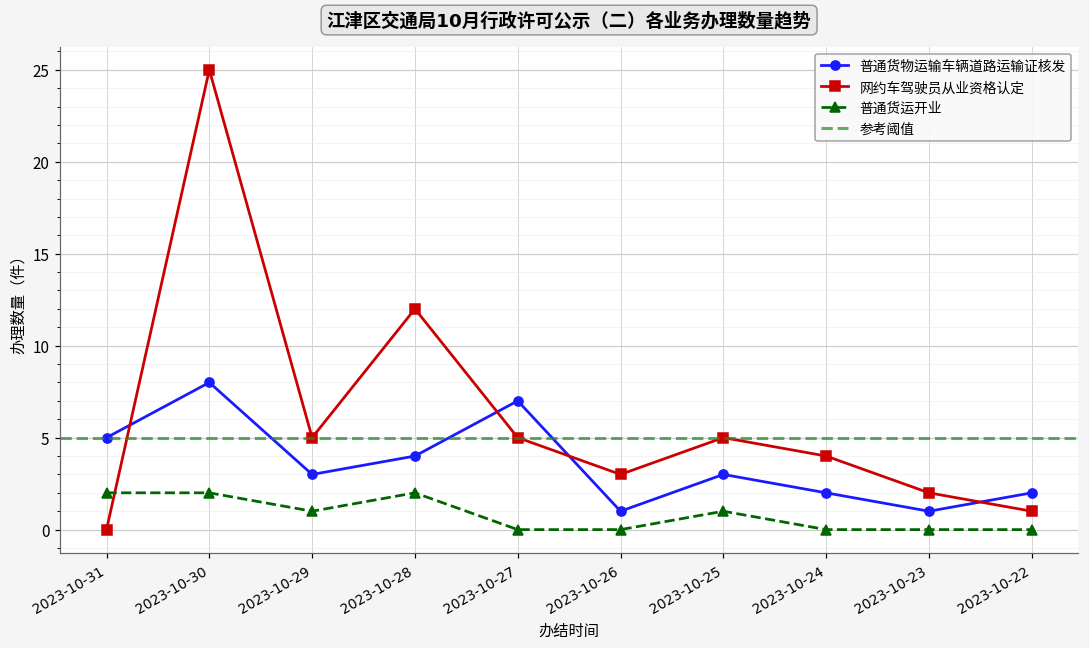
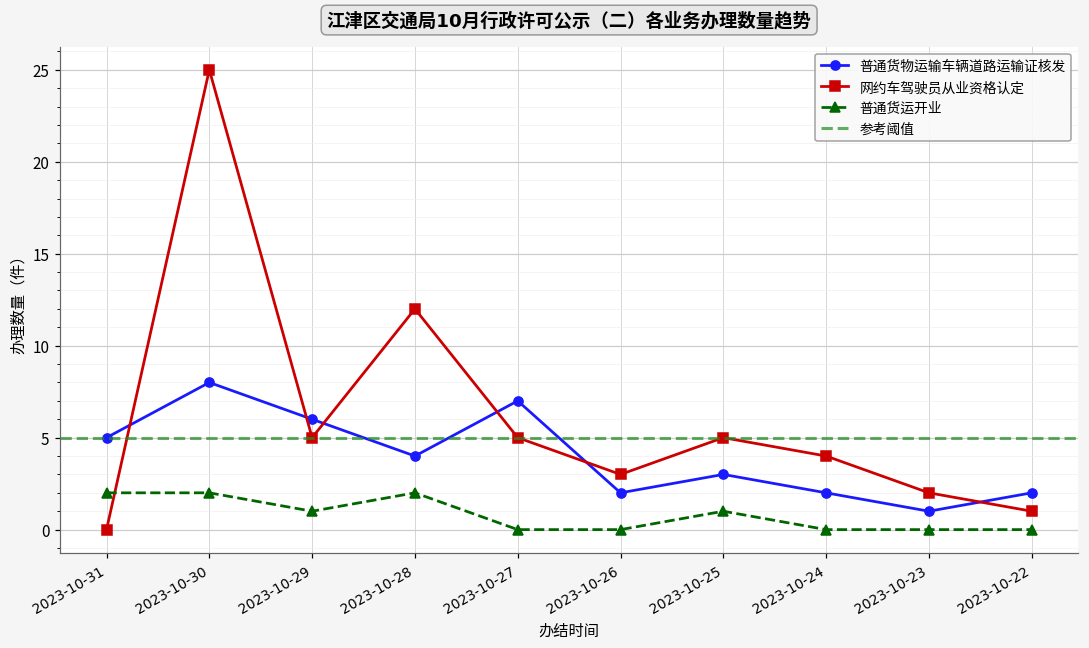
普通货物运输车辆道路运输证核发, 2023-10-29: 3 -> 6
普通货物运输车辆道路运输证核发, 2023-10-26: 1 -> 2
